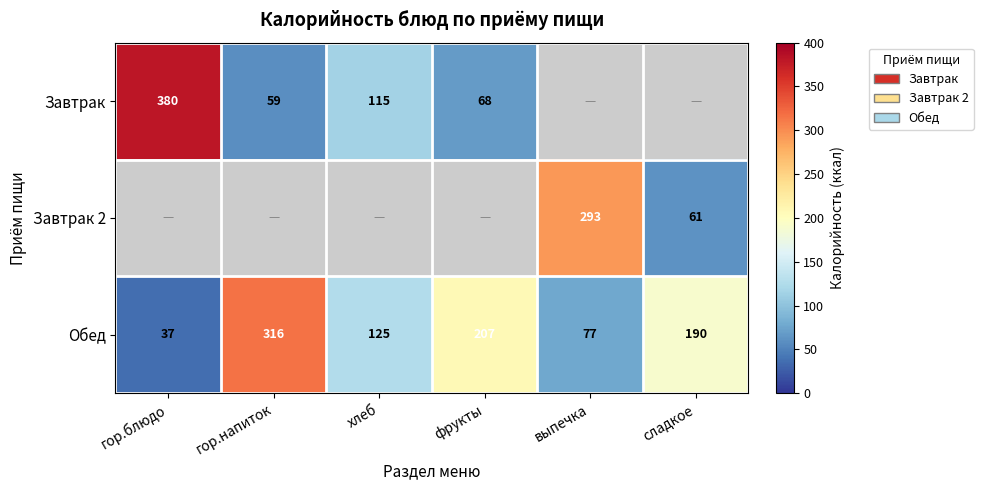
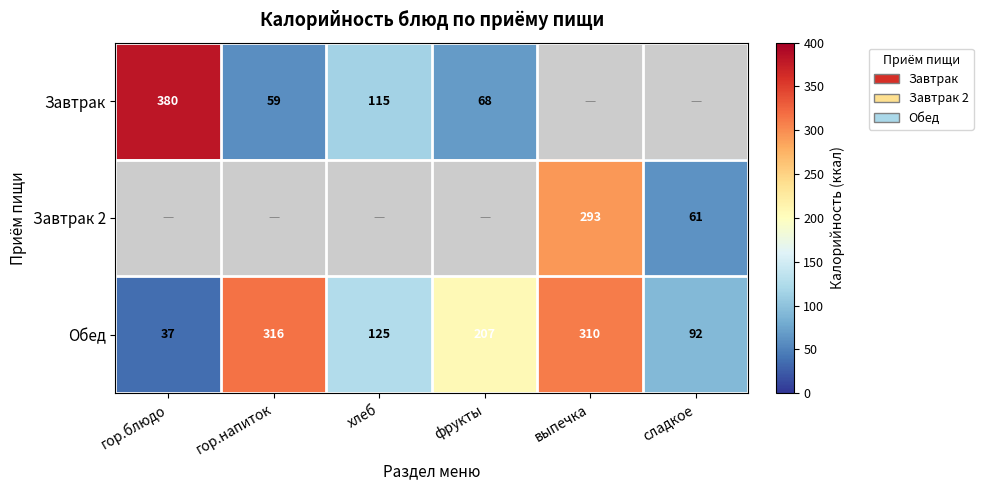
Обед, выпечка: 77 -> 310
Обед, сладкое: 190 -> 92
